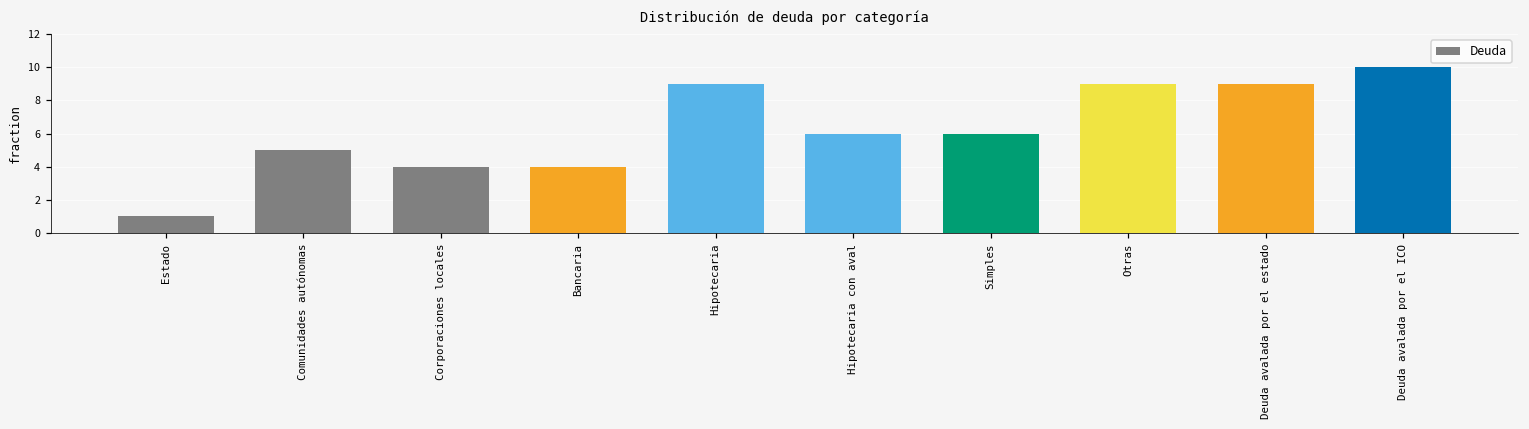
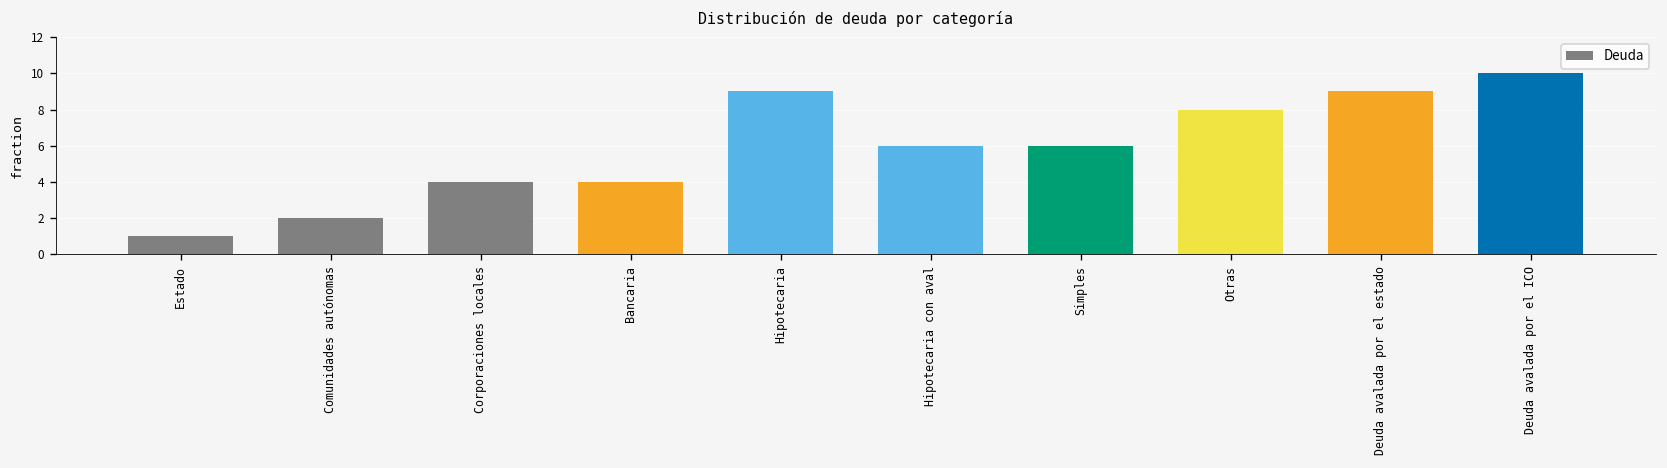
Comunidades autónomas: 5 -> 2
Otras: 9 -> 8
